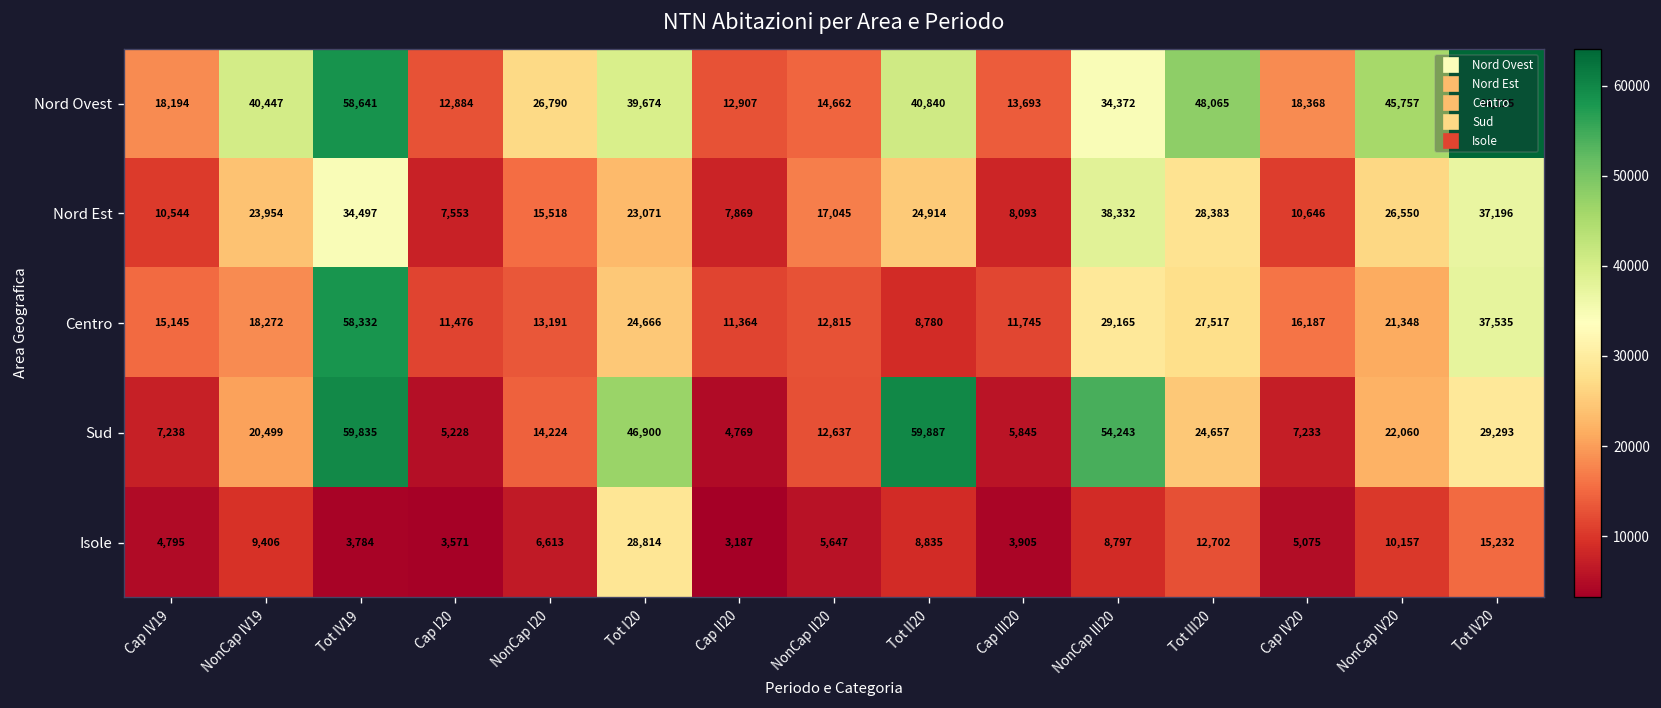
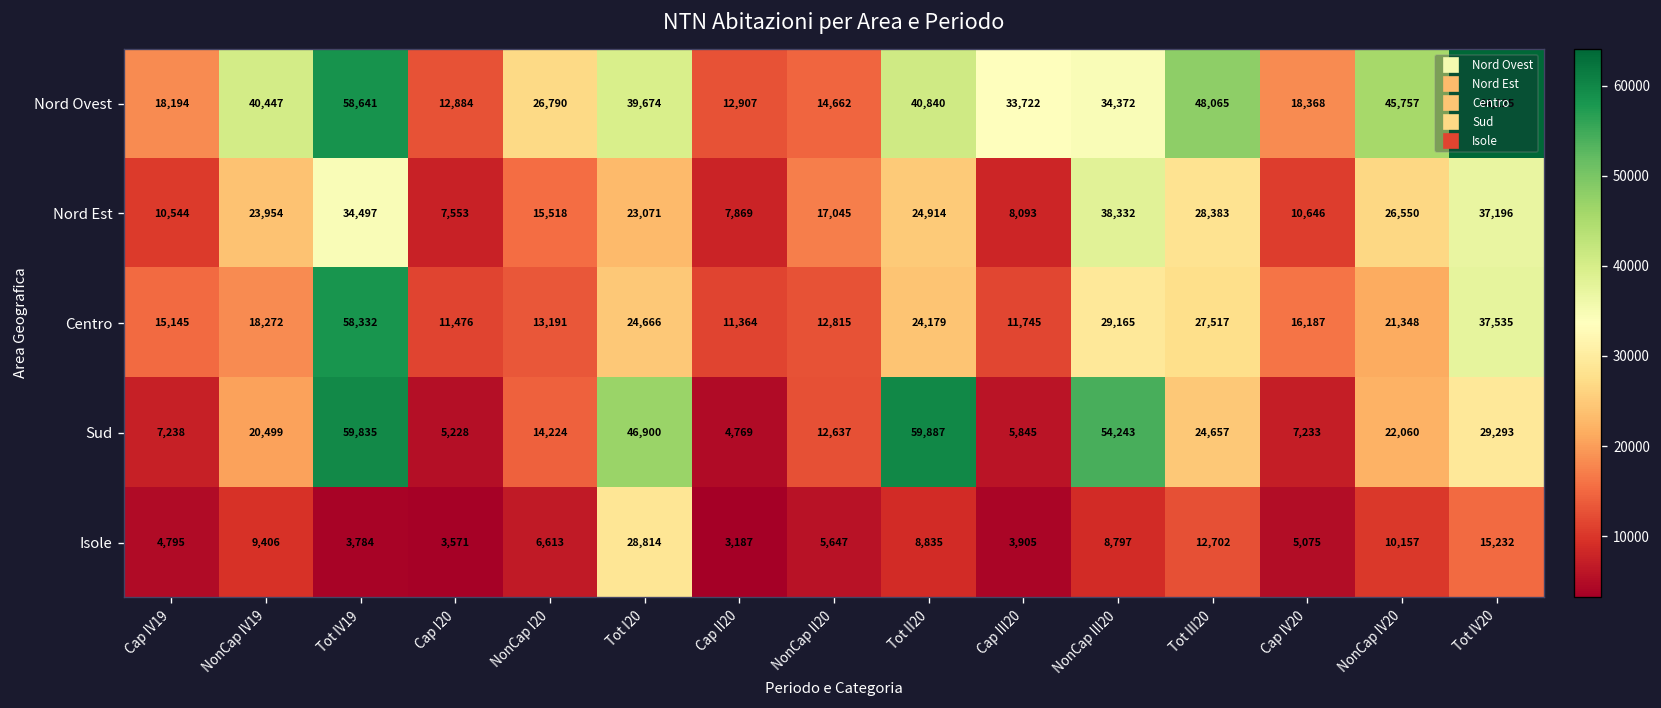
Nord Ovest, Cap III20: 13,693 -> 33,722
Centro, Tot II20: 8,780 -> 24,179
